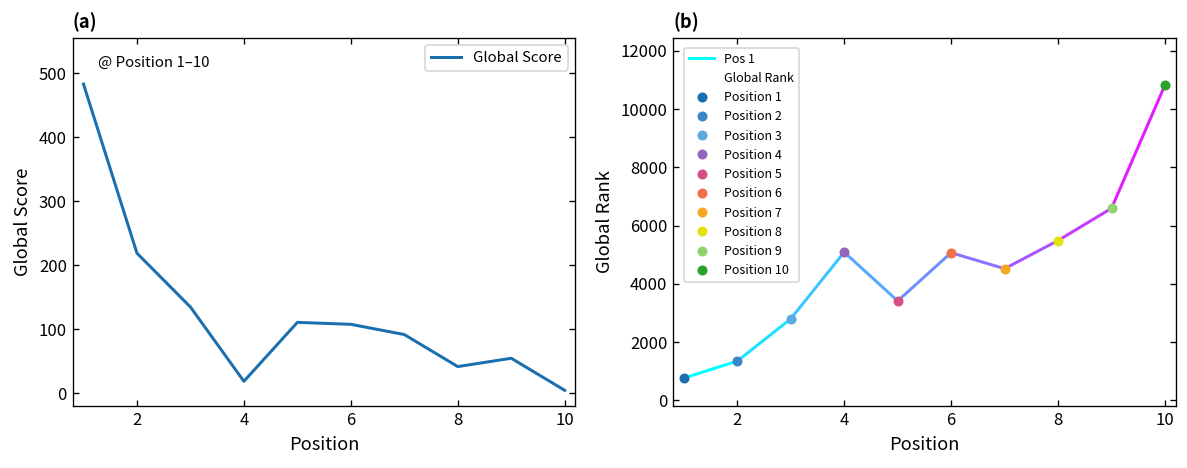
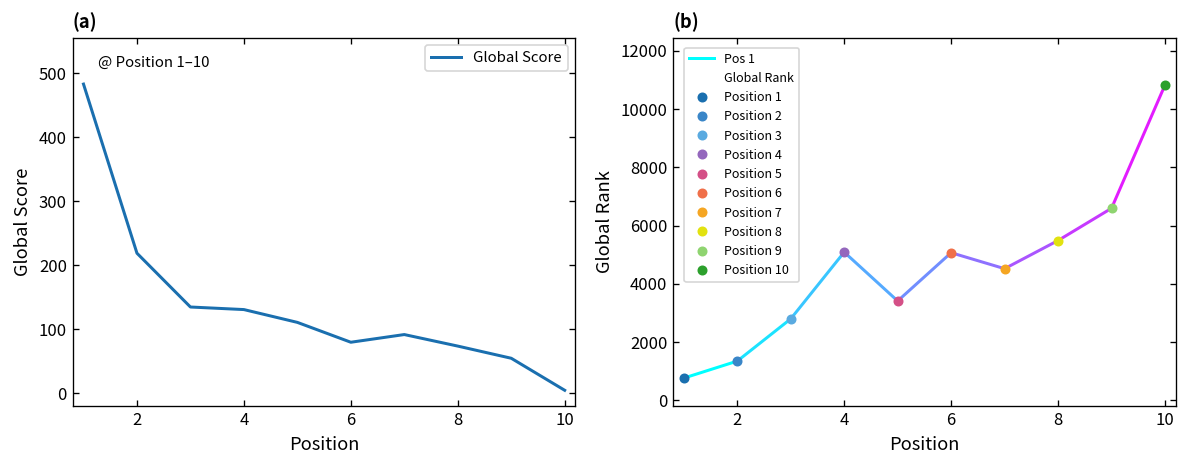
(a), 4: 20 -> 130
(a), 6: 110 -> 80
(a), 8: 40 -> 70
